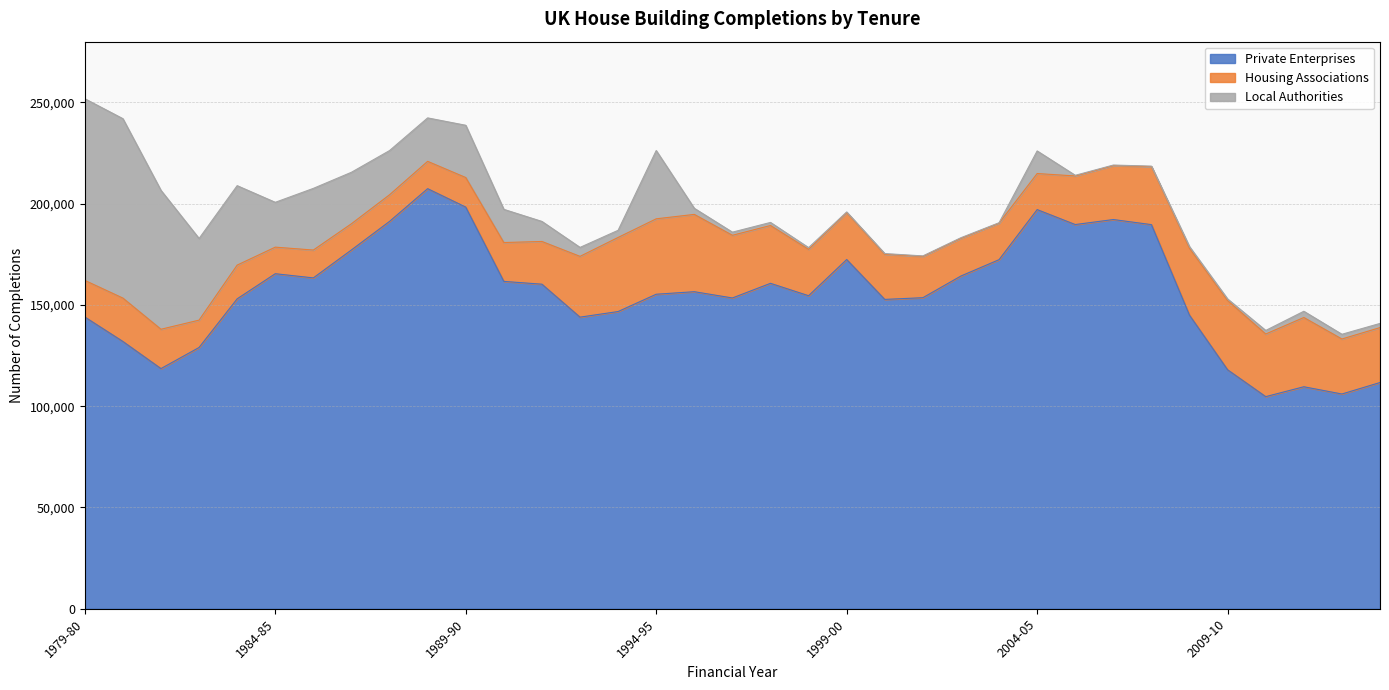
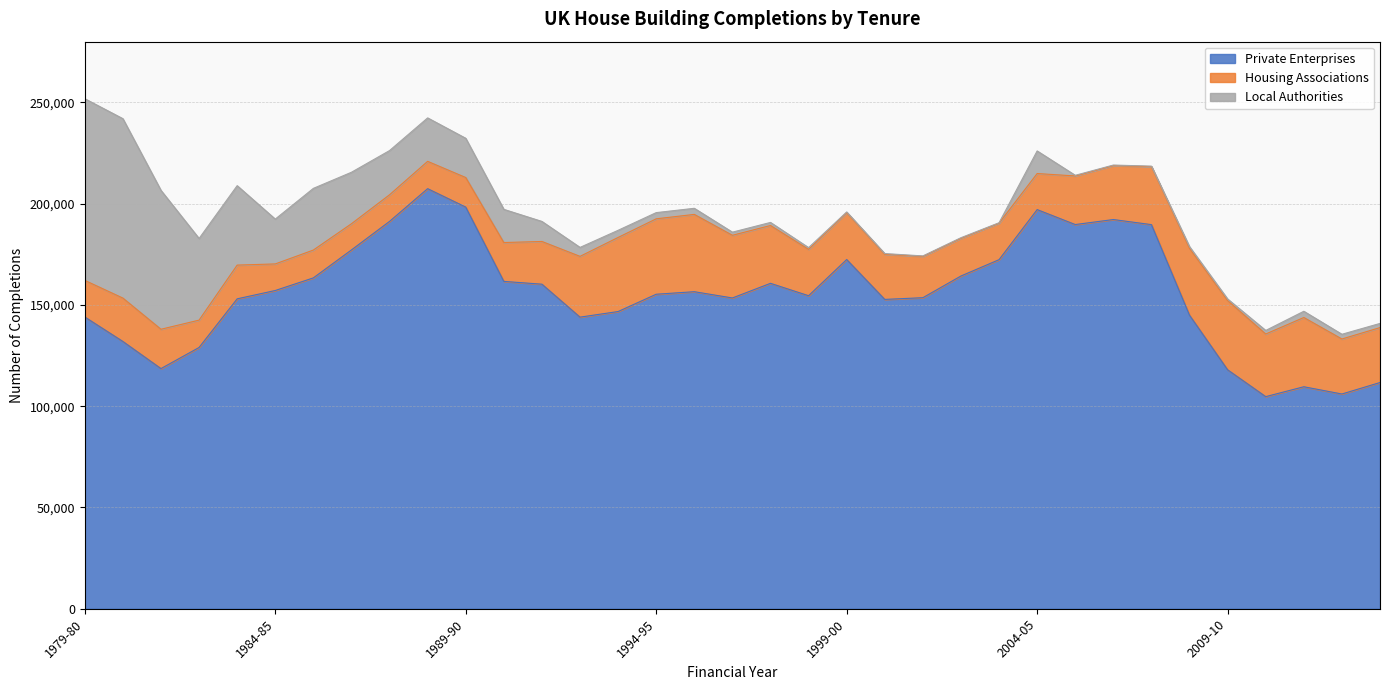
Private Enterprises, 1984-85: 165,000 -> 157,000
Local Authorities, 1989-90: 26,000 -> 19,000
Local Authorities, 1994-95: 34,000 -> 3,000
